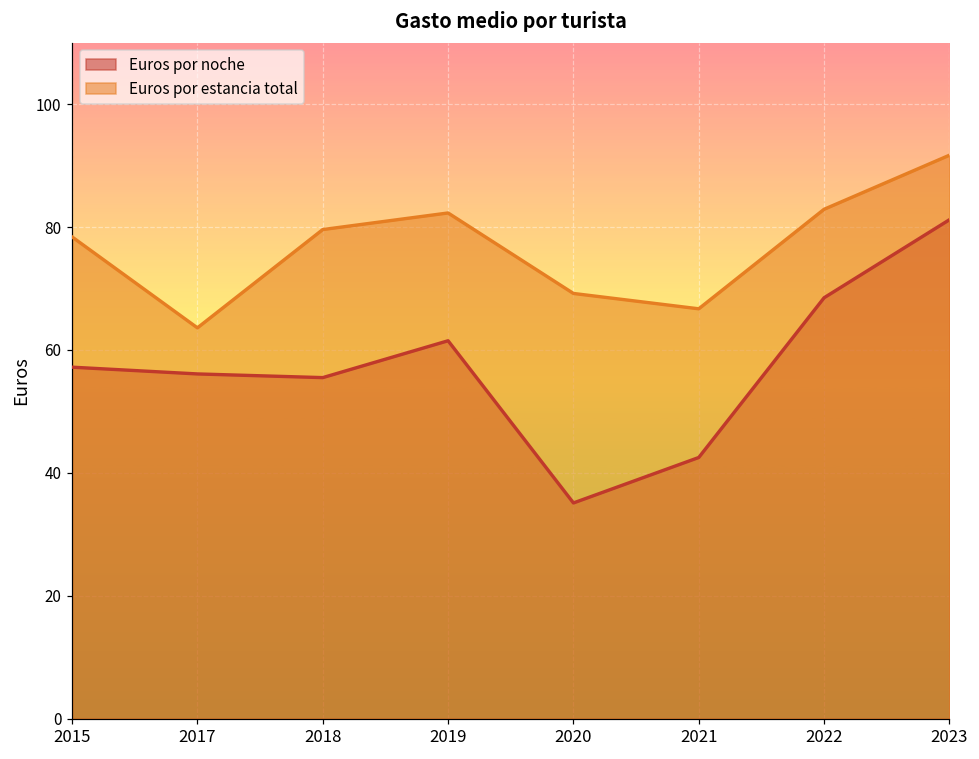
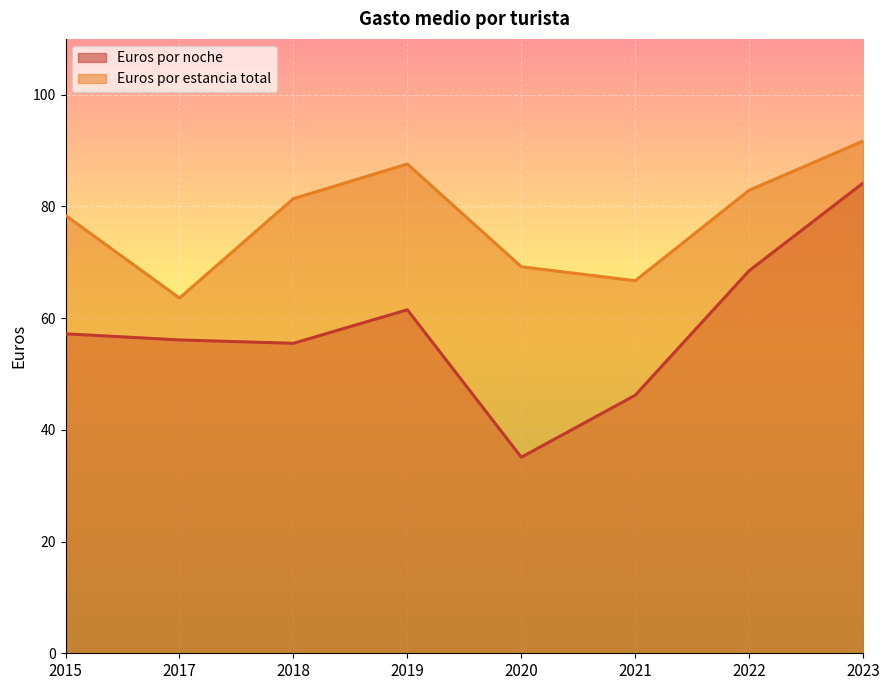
Euros por estancia total, 2018: 80 -> 81
Euros por estancia total, 2019: 82 -> 88
Euros por noche, 2021: 43 -> 46
Euros por noche, 2023: 81 -> 84
